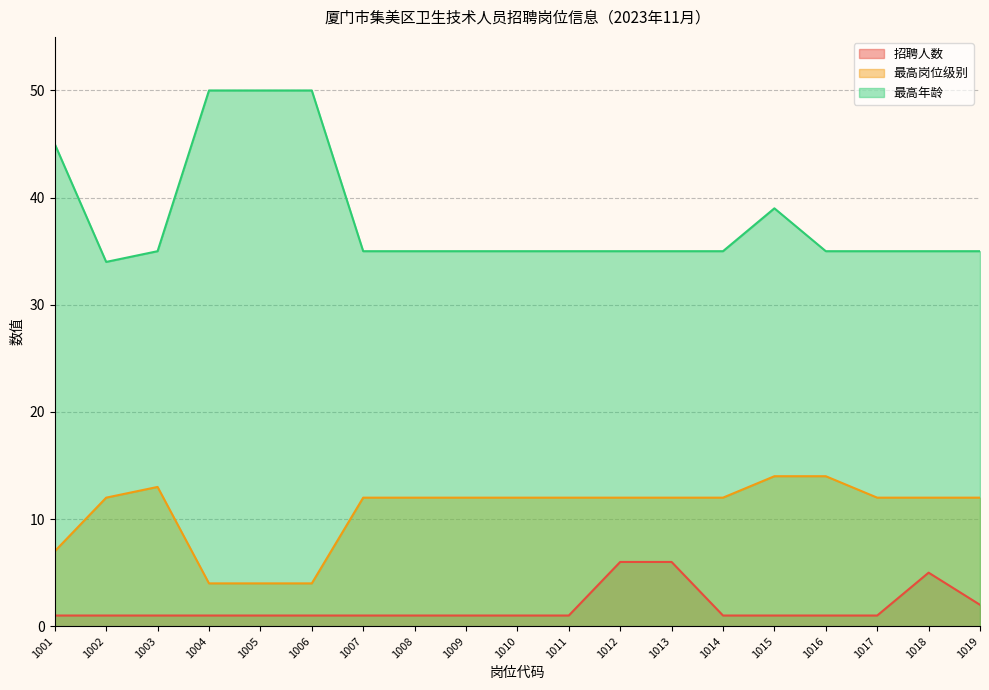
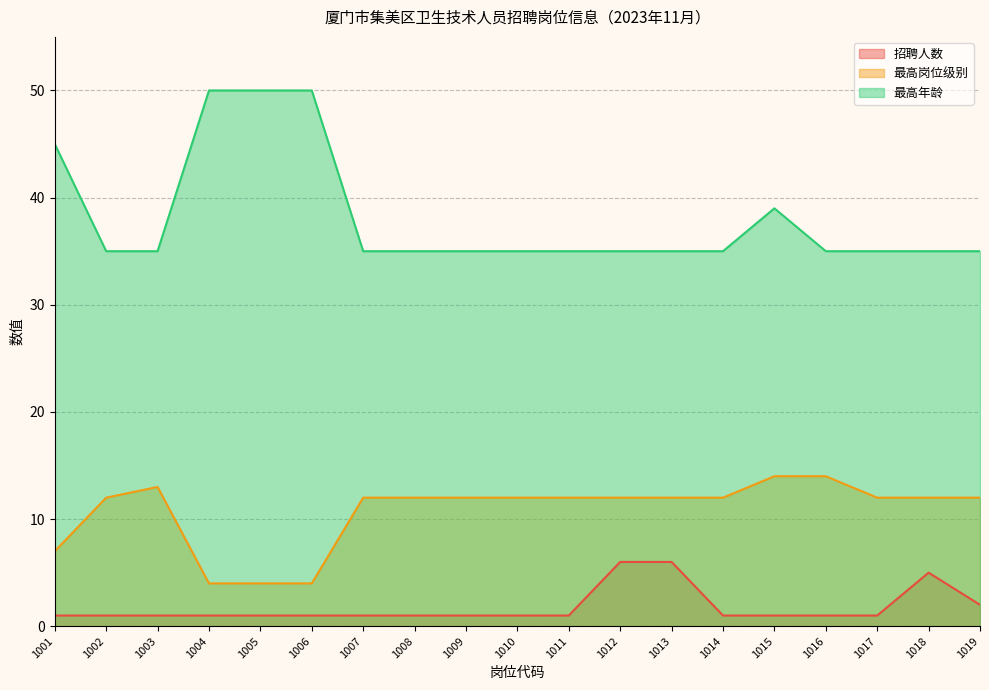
最高年龄, 1002: 34 -> 35
